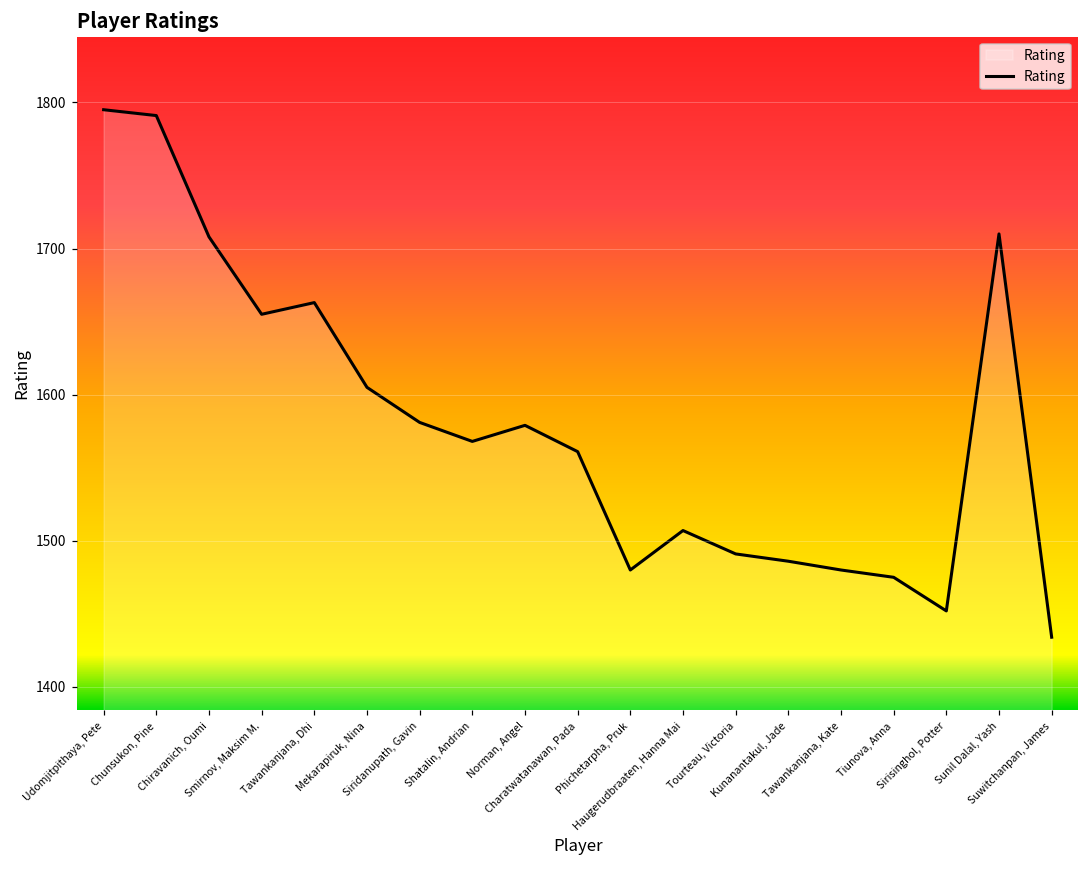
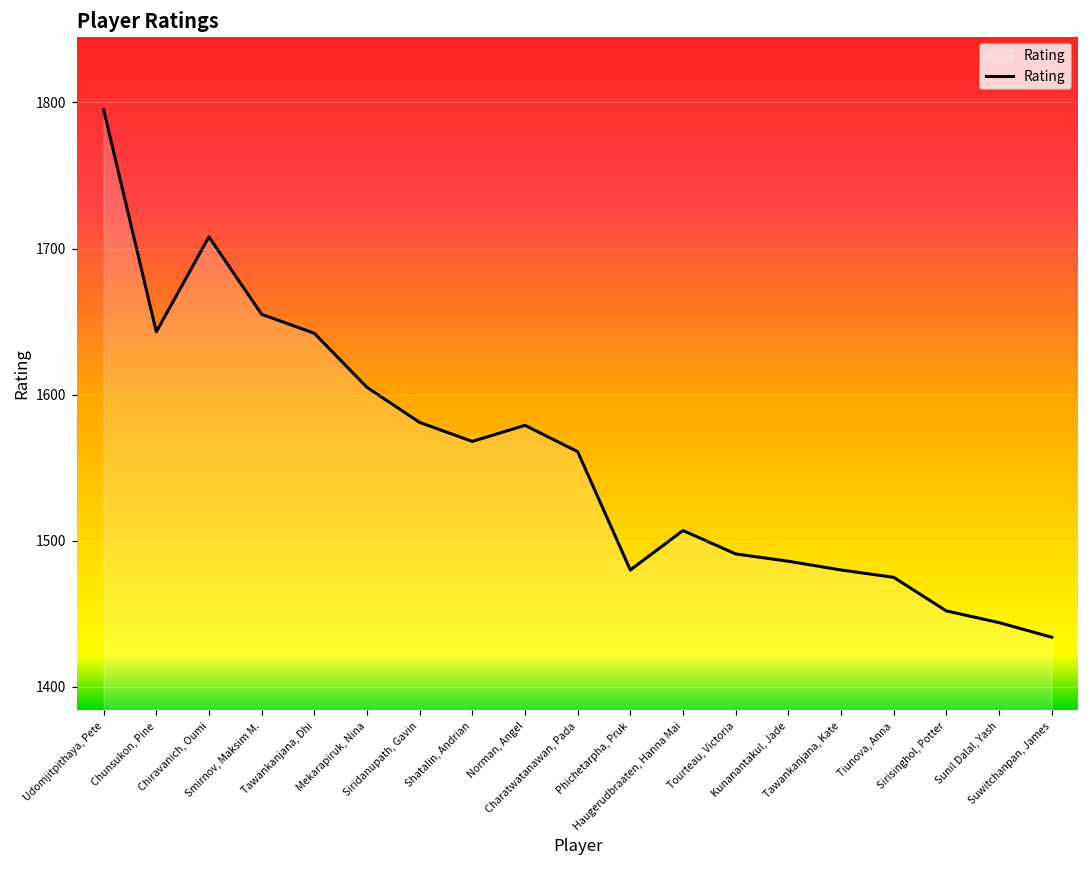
Chunsukon, Pine: 1791 -> 1643
Tawankanjana, Dhi: 1663 -> 1642
Sunil Dalal, Yash: 1710 -> 1444
